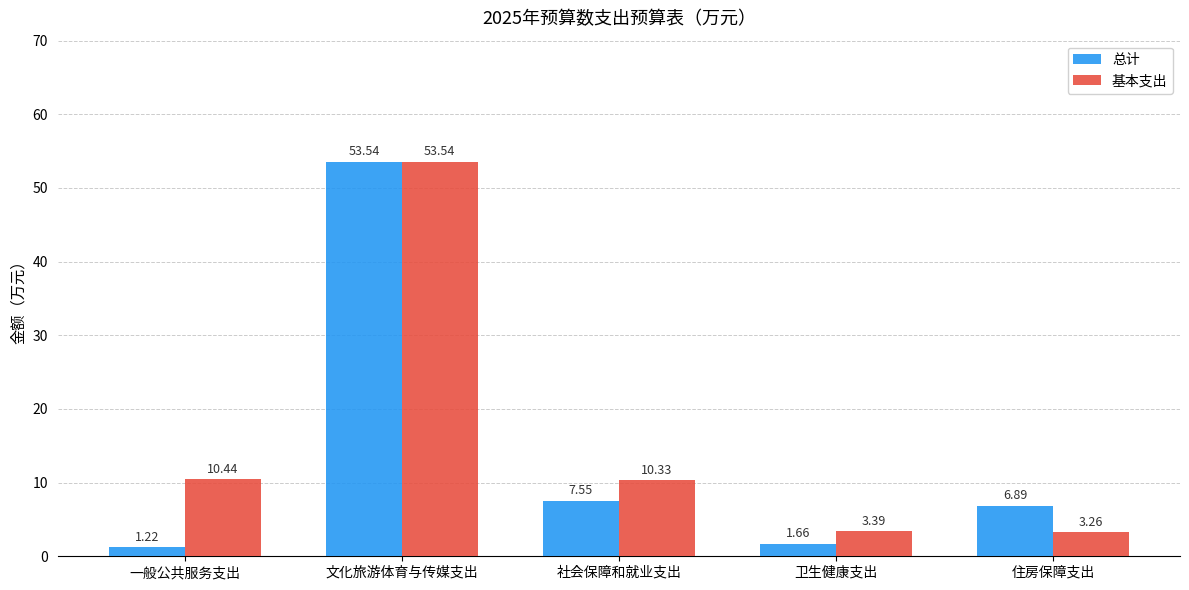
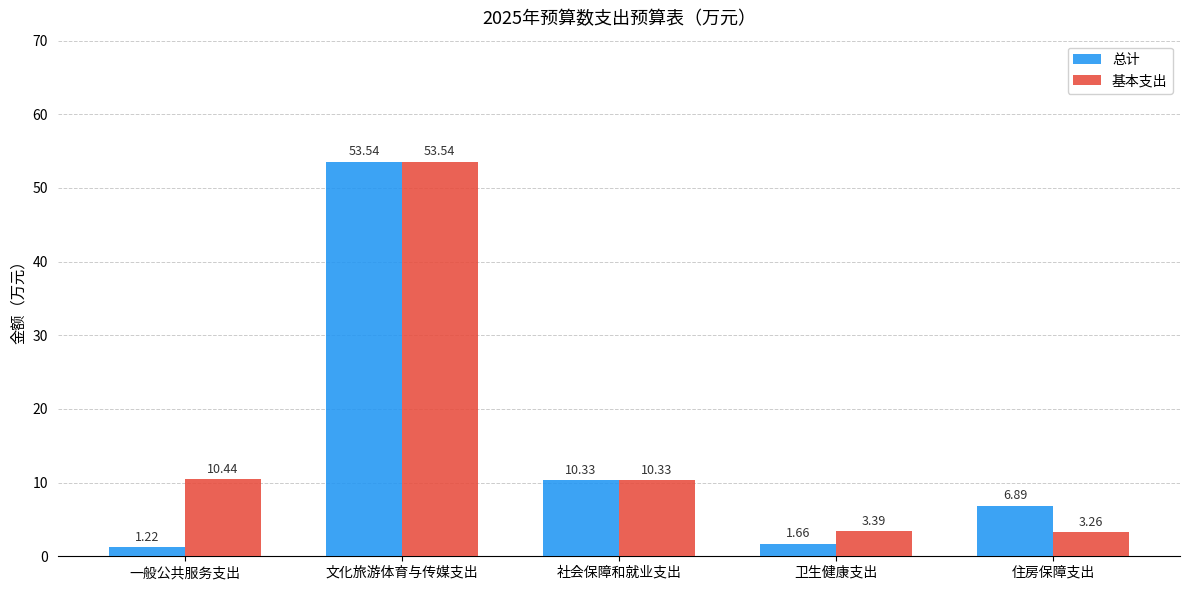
总计, 社会保障和就业支出: 7.55 -> 10.33
